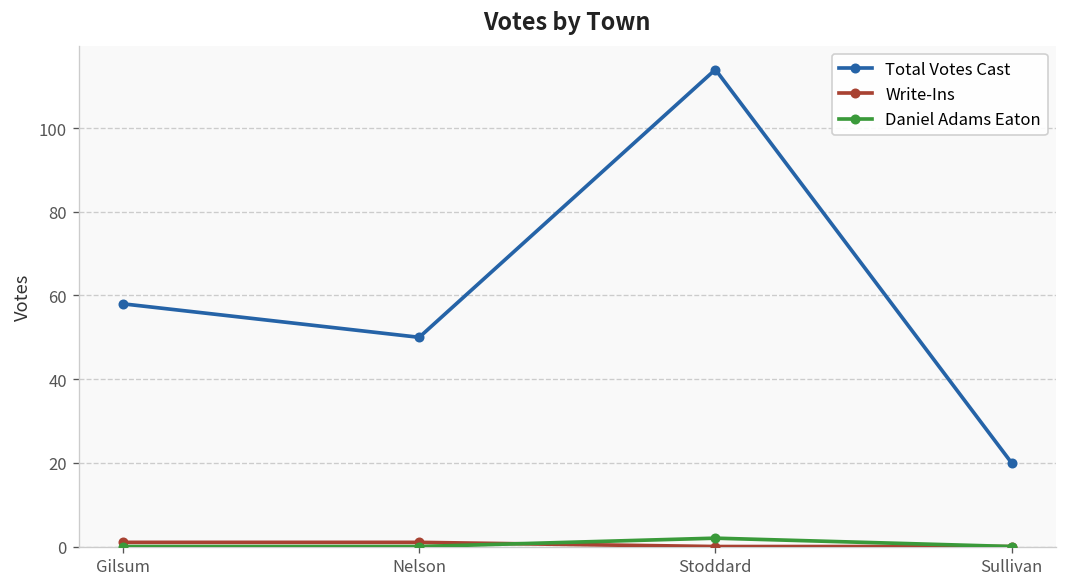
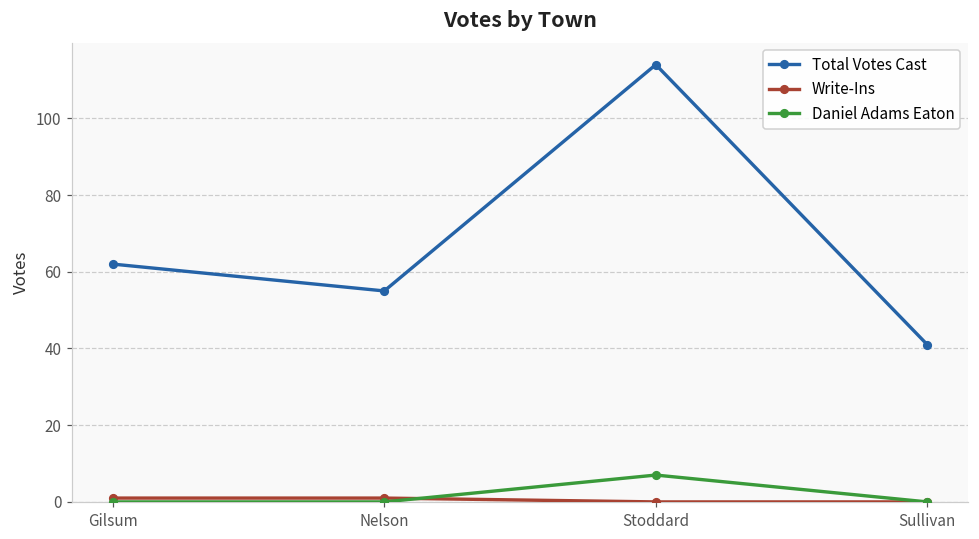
Total Votes Cast, Gilsum: 58 -> 62
Total Votes Cast, Nelson: 50 -> 55
Daniel Adams Eaton, Stoddard: 2 -> 7
Total Votes Cast, Sullivan: 20 -> 41
